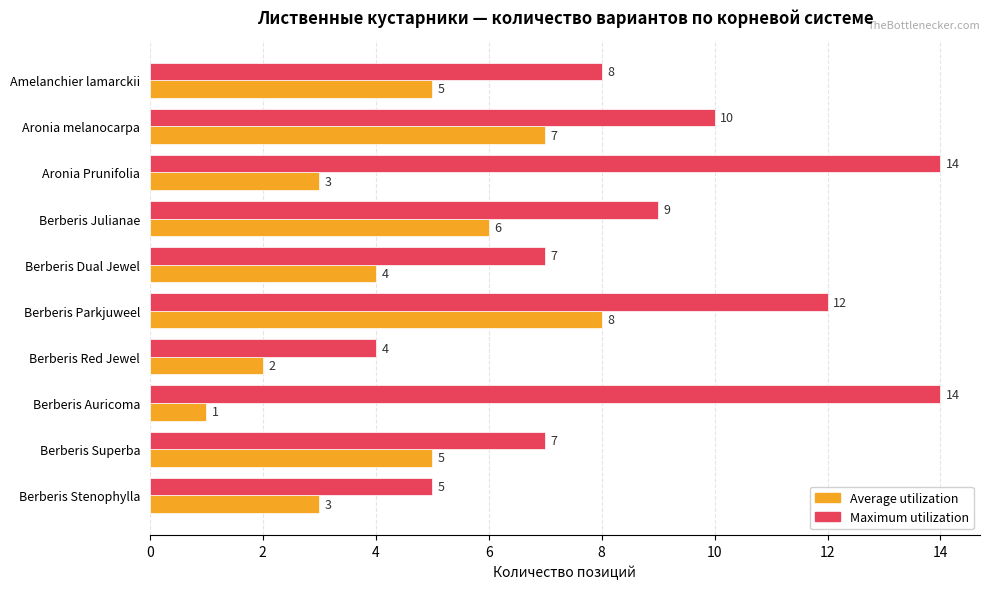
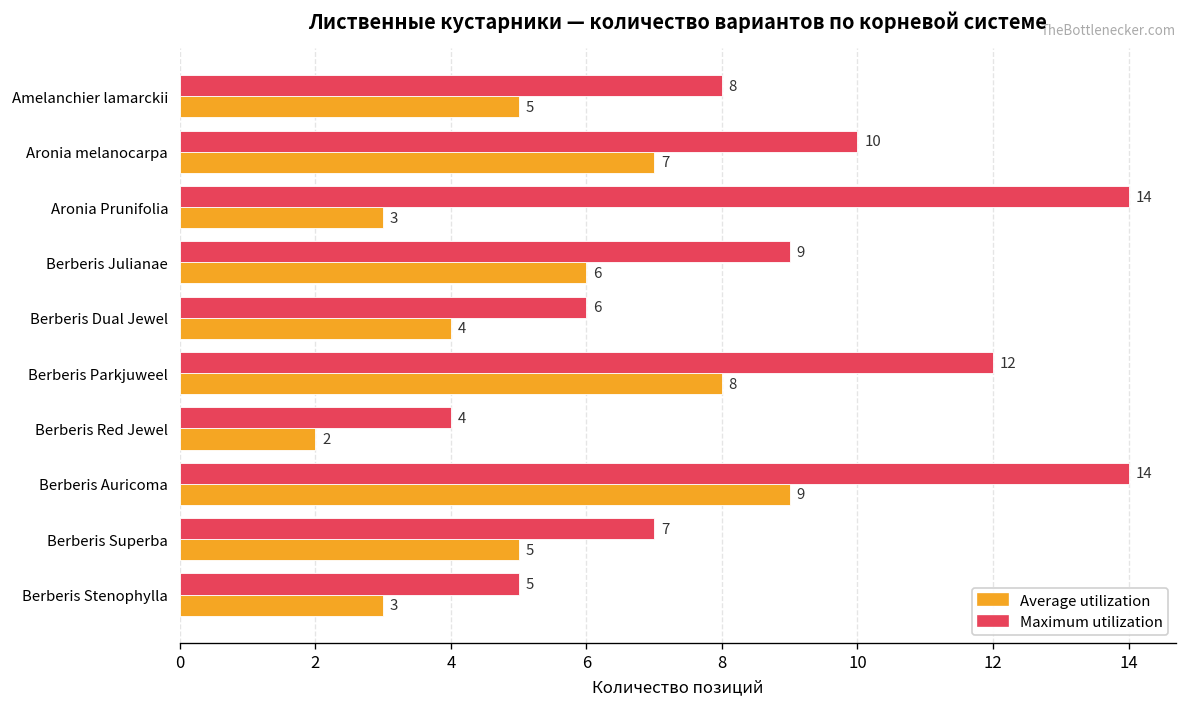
Maximum utilization, Berberis Dual Jewel: 7 -> 6
Average utilization, Berberis Auricoma: 1 -> 9
